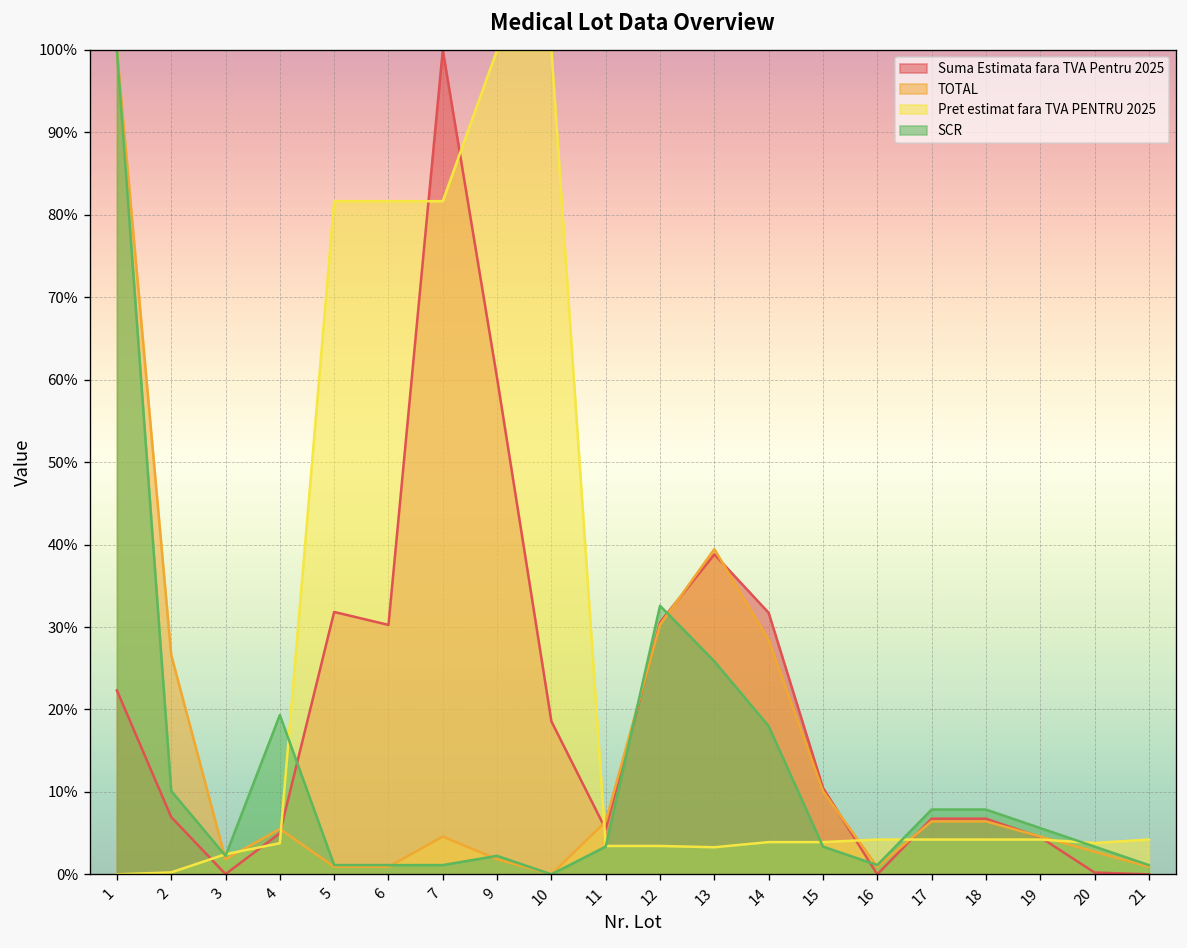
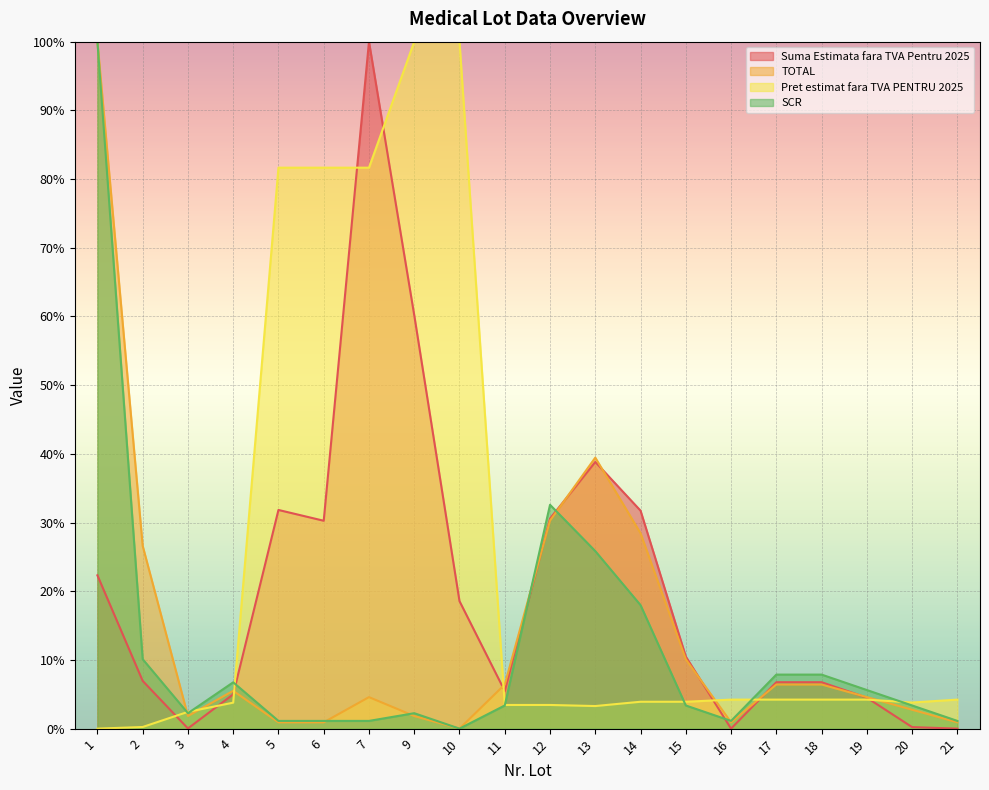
SCR, 4: 19% -> 7%
